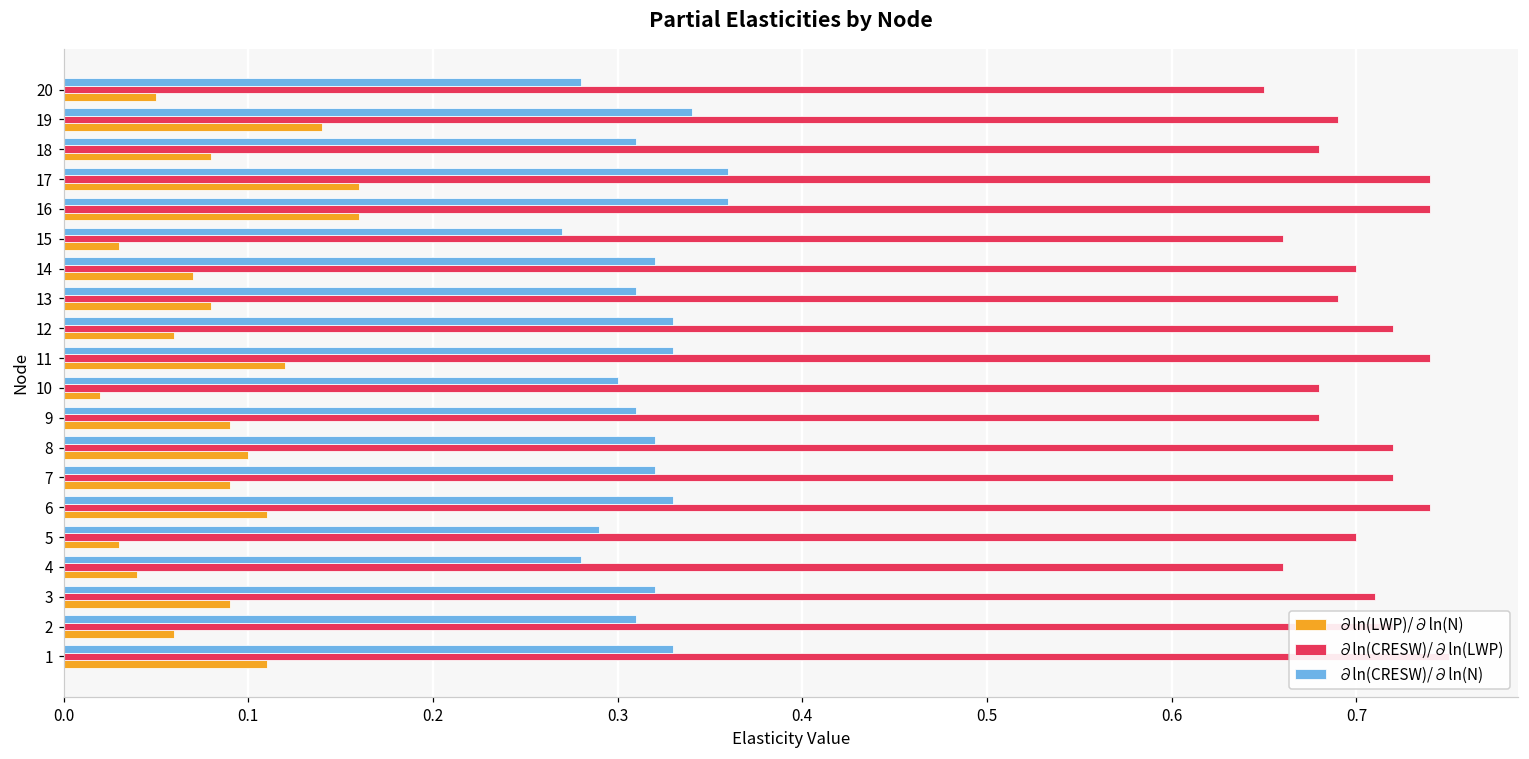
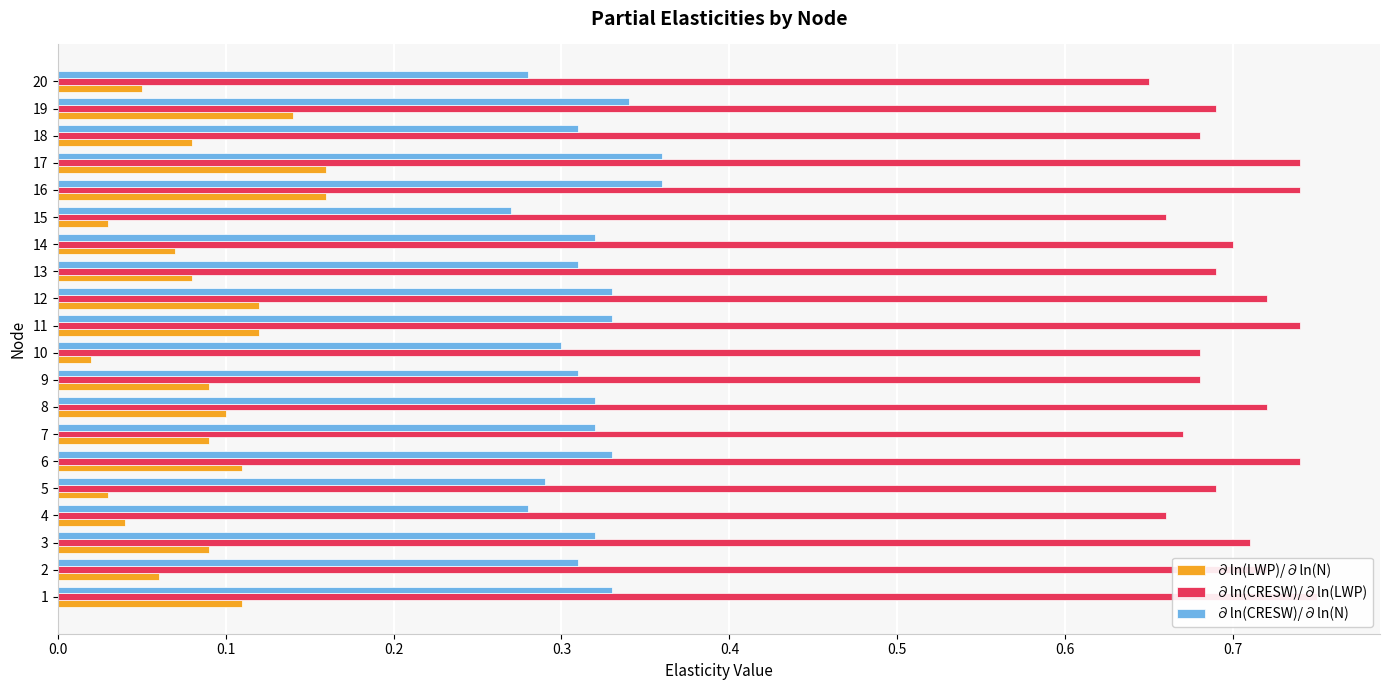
∂ln(LWP)/∂ln(N), 12: 0.06 -> 0.12
∂ln(CRESW)/∂ln(LWP), 7: 0.72 -> 0.67
∂ln(CRESW)/∂ln(LWP), 5: 0.70 -> 0.69
